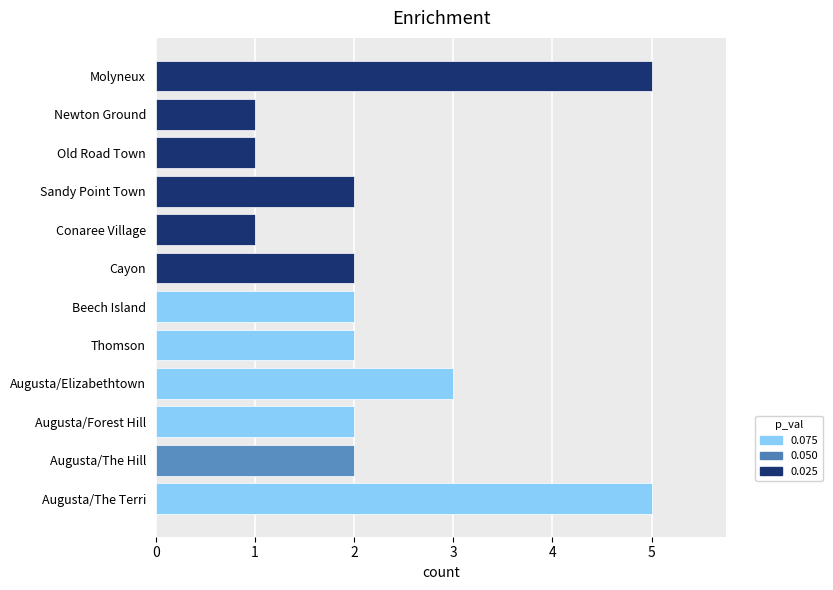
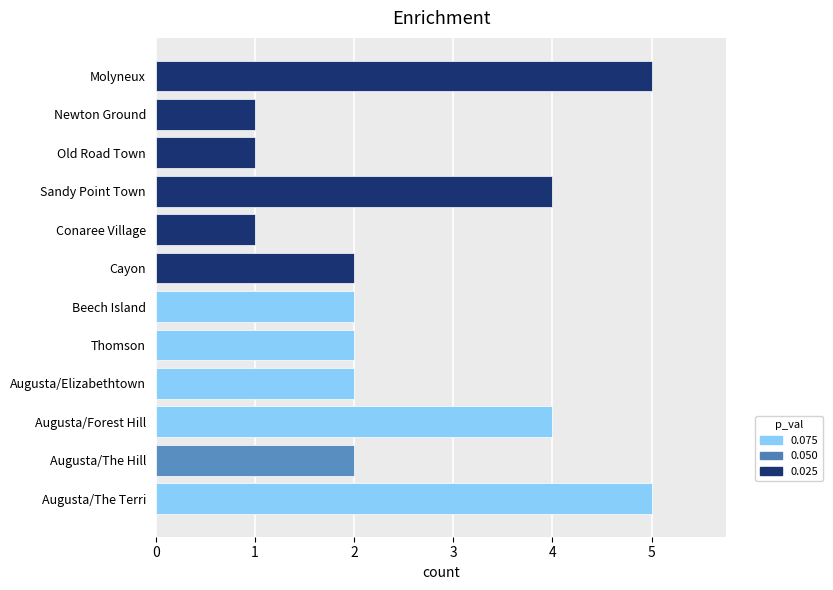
Sandy Point Town: 2 -> 4
Augusta/Elizabethtown: 3 -> 2
Augusta/Forest Hill: 2 -> 4
